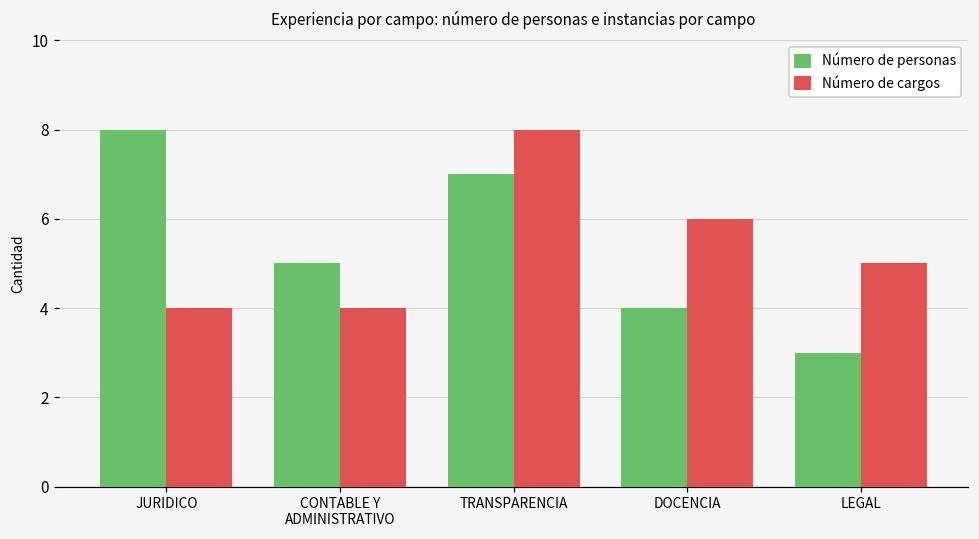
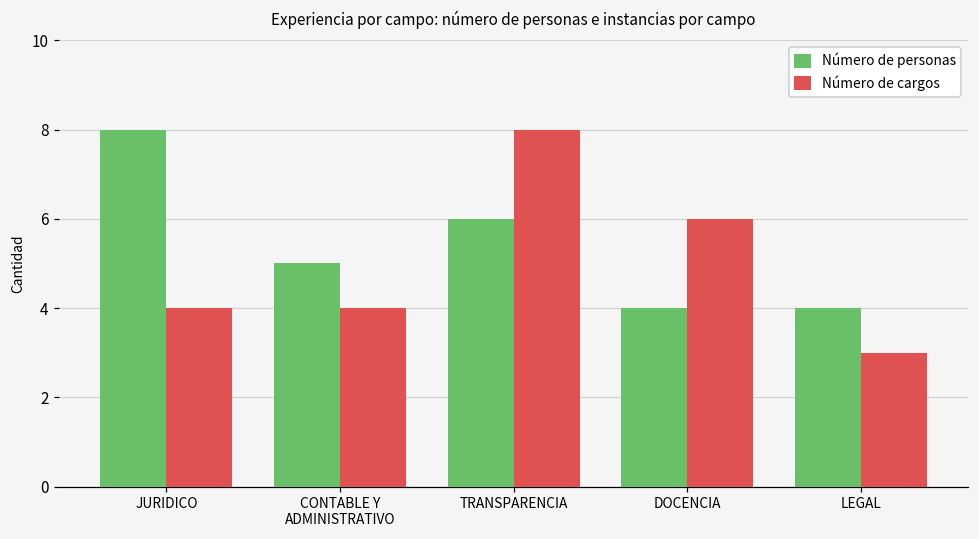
Número de personas, TRANSPARENCIA: 7 -> 6
Número de personas, LEGAL: 3 -> 4
Número de cargos, LEGAL: 5 -> 3
